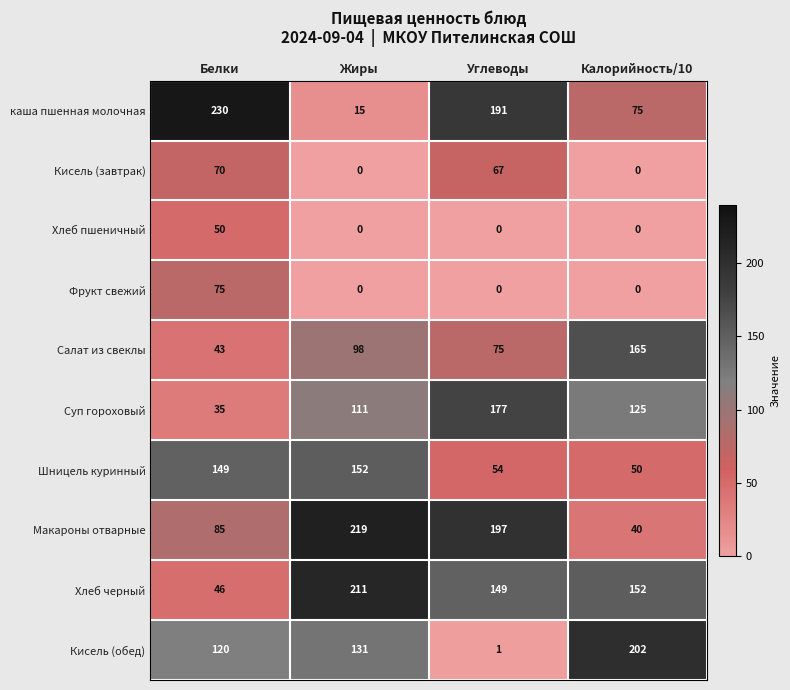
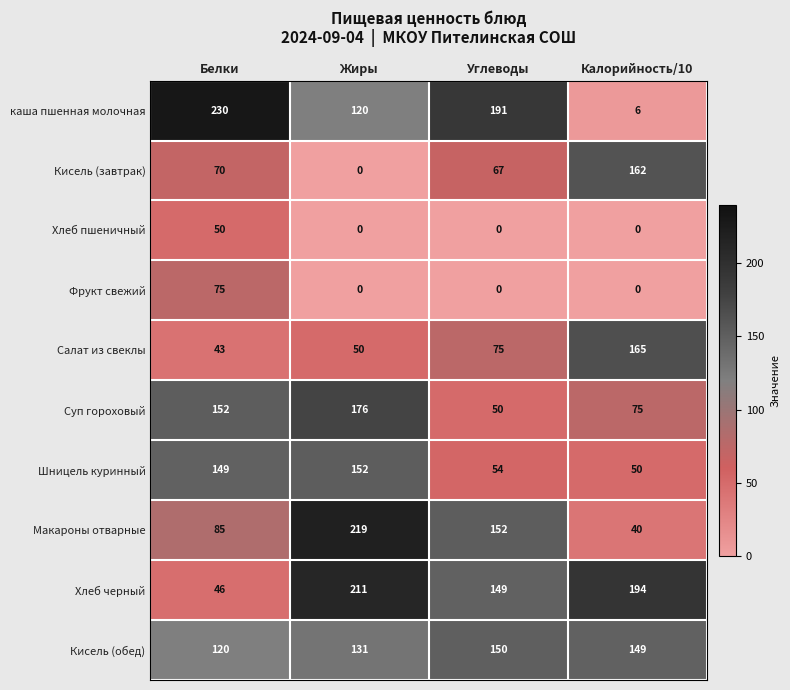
каша пшенная молочная, Жиры: 15 -> 120
каша пшенная молочная, Калорийность/10: 75 -> 6
Кисель (завтрак), Калорийность/10: 0 -> 162
Салат из свеклы, Жиры: 98 -> 50
Суп гороховый, Белки: 35 -> 152
Суп гороховый, Жиры: 111 -> 176
Суп гороховый, Углеводы: 177 -> 50
Суп гороховый, Калорийность/10: 125 -> 75
Макароны отварные, Углеводы: 197 -> 152
Хлеб черный, Калорийность/10: 152 -> 194
Кисель (обед), Углеводы: 1 -> 150
Кисель (обед), Калорийность/10: 202 -> 149
